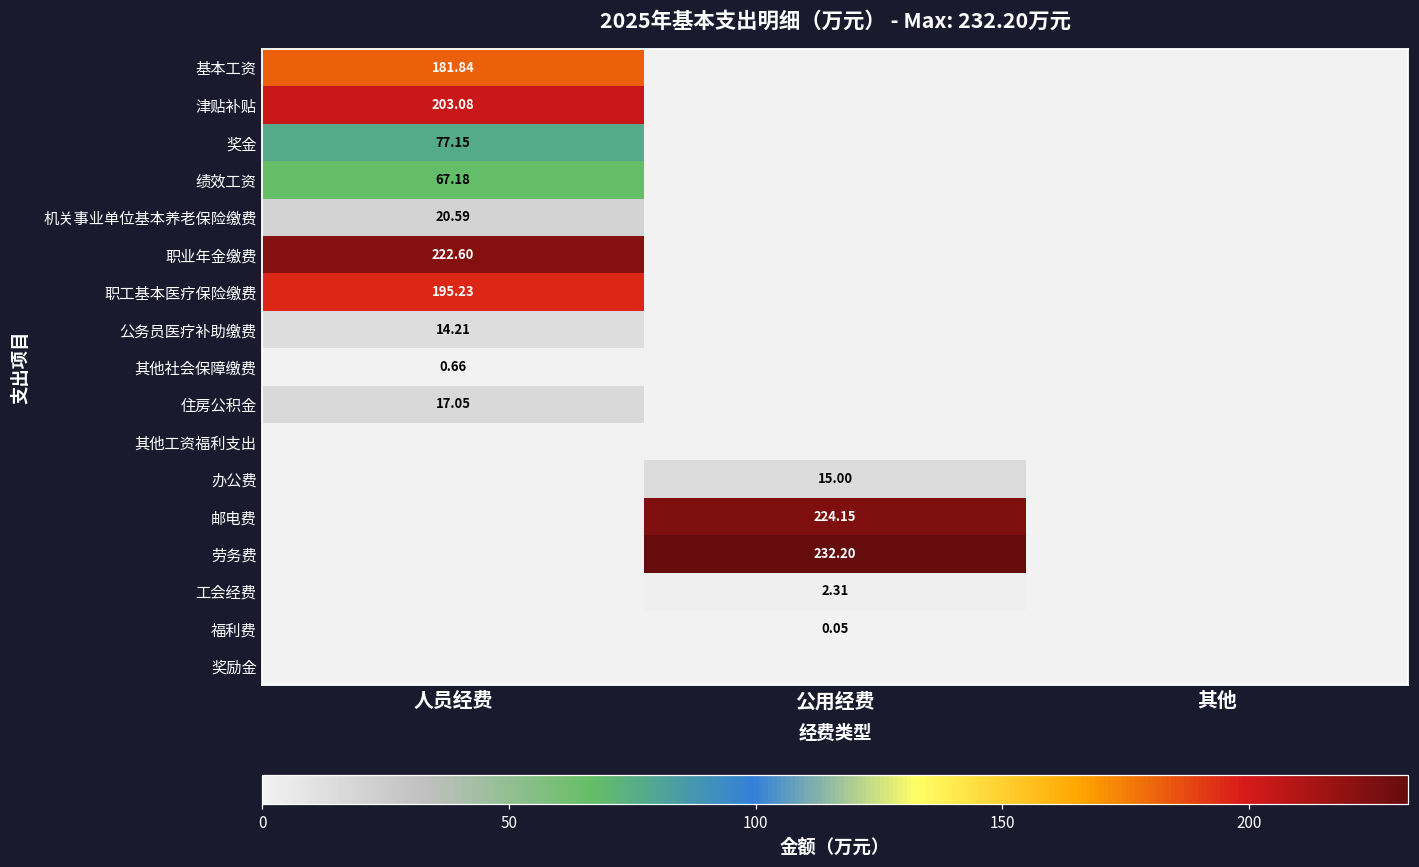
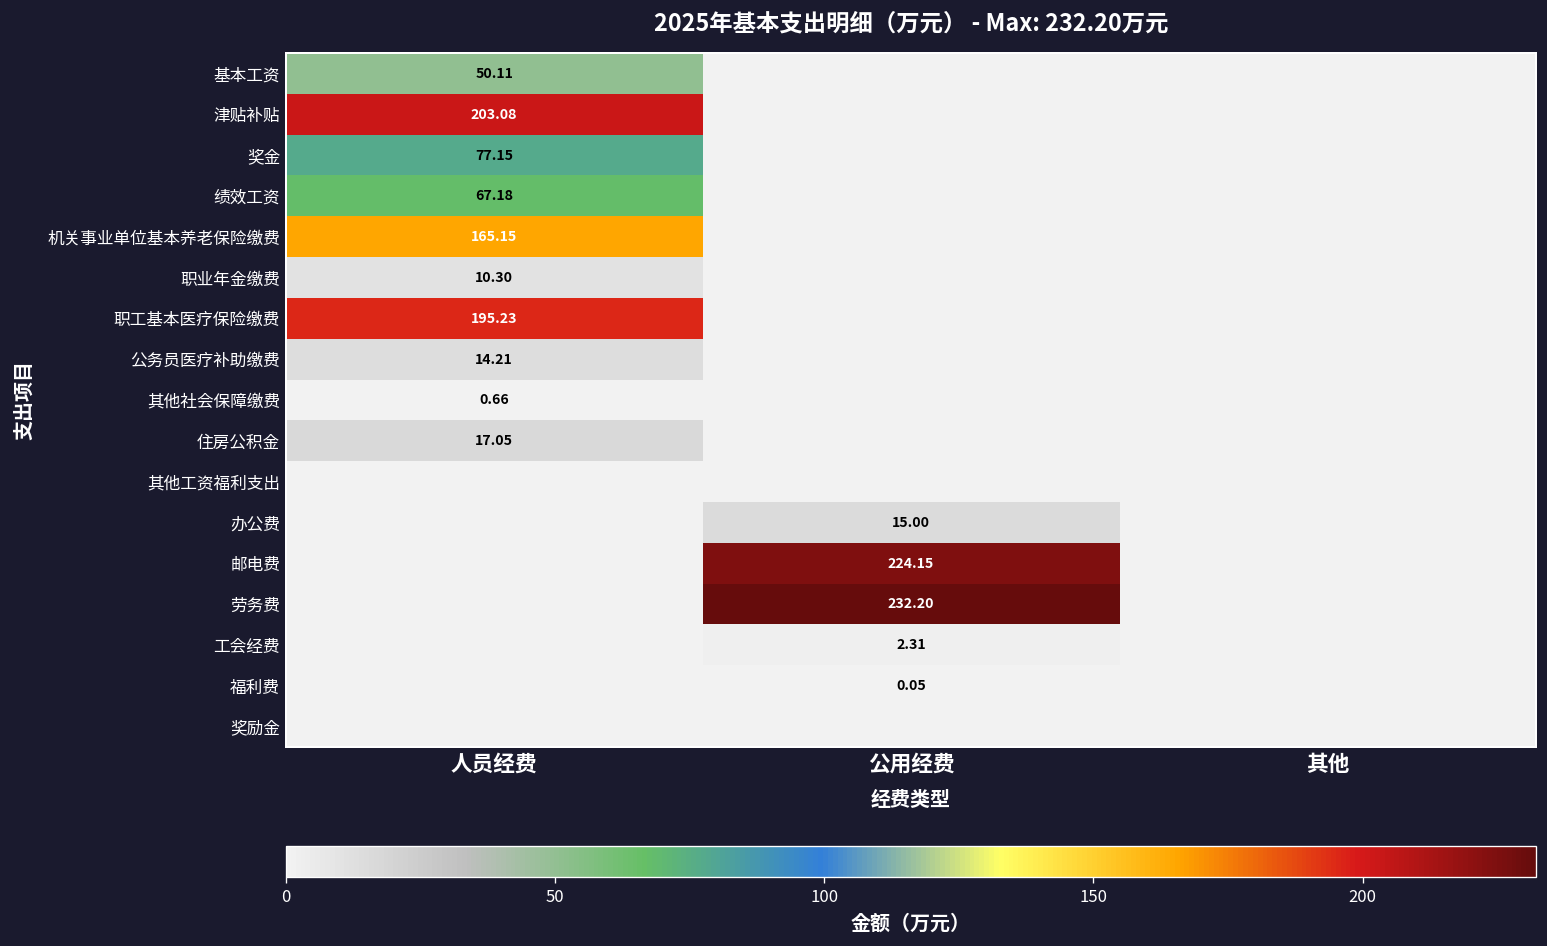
基本工资, 人员经费: 181.84 -> 50.11
机关事业单位基本养老保险缴费, 人员经费: 20.59 -> 165.15
职业年金缴费, 人员经费: 222.60 -> 10.30
